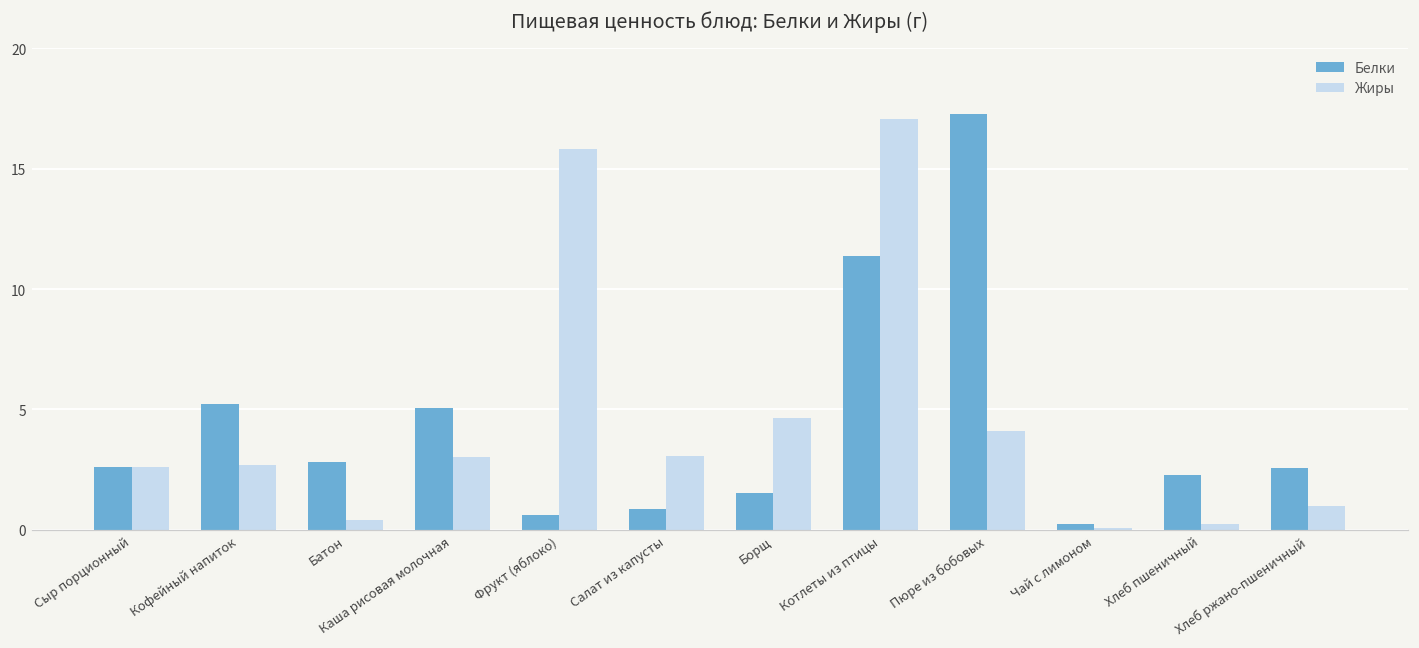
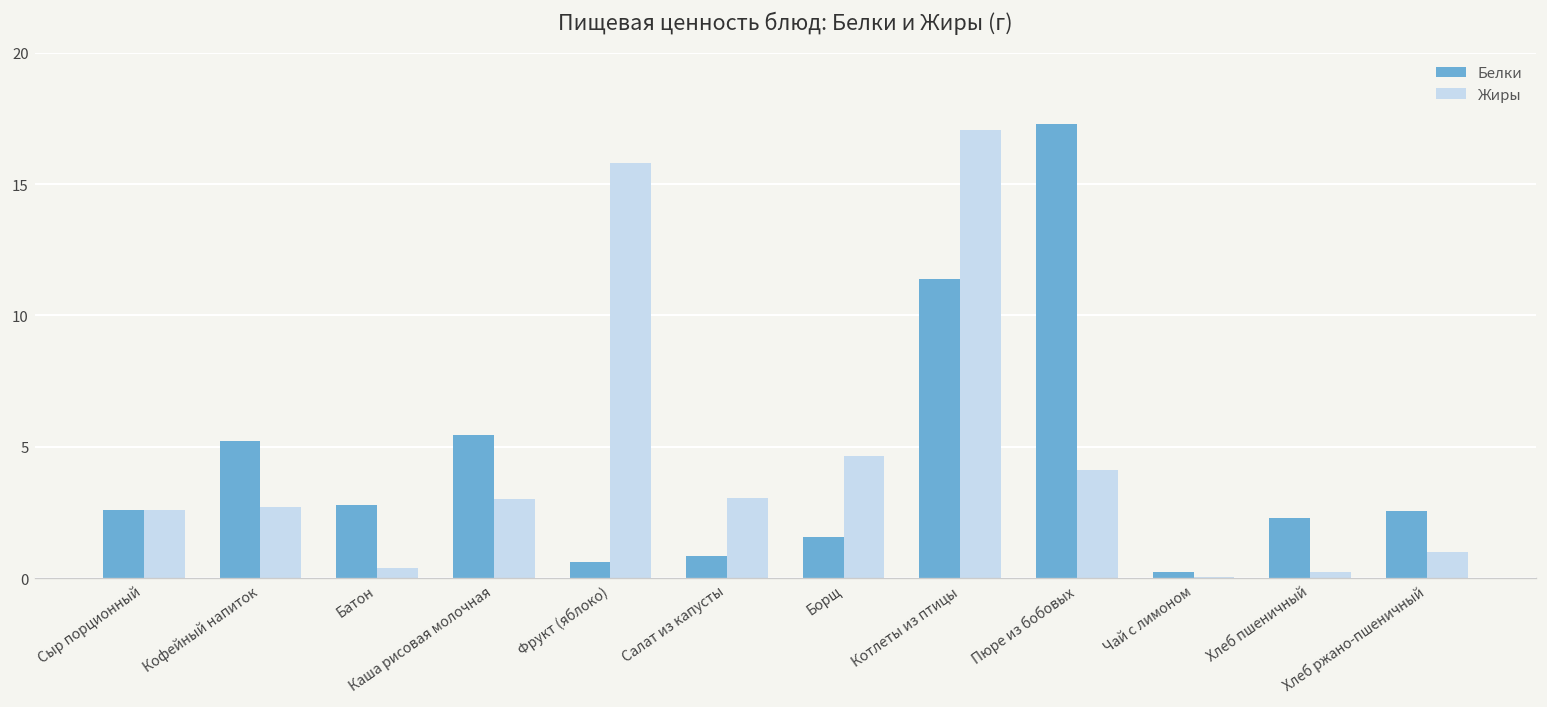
Белки, Каша рисовая молочная: 5.1 -> 5.5
